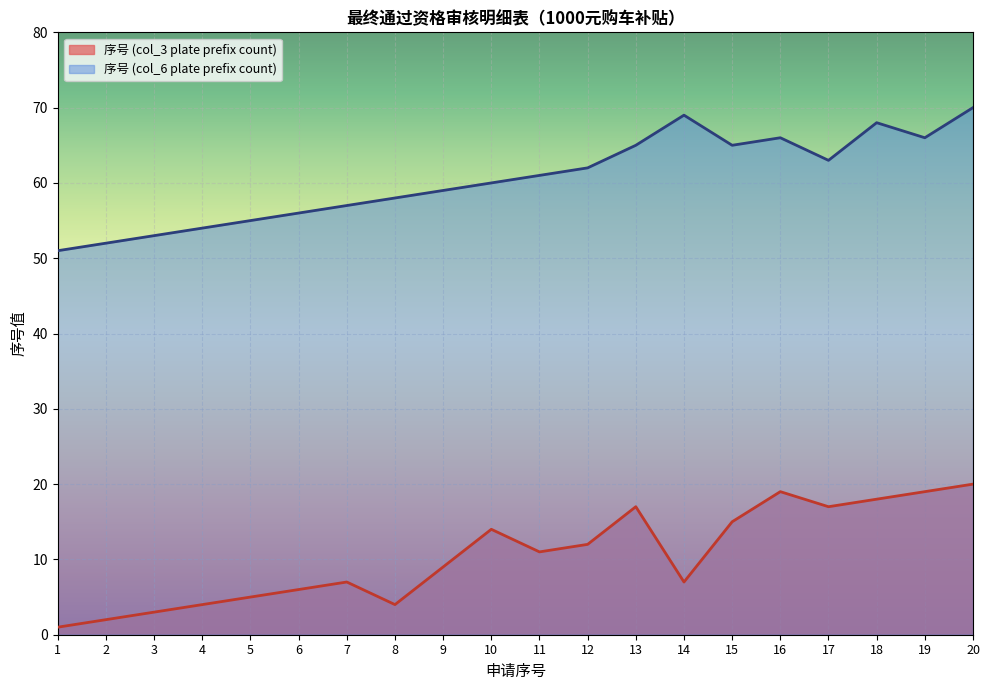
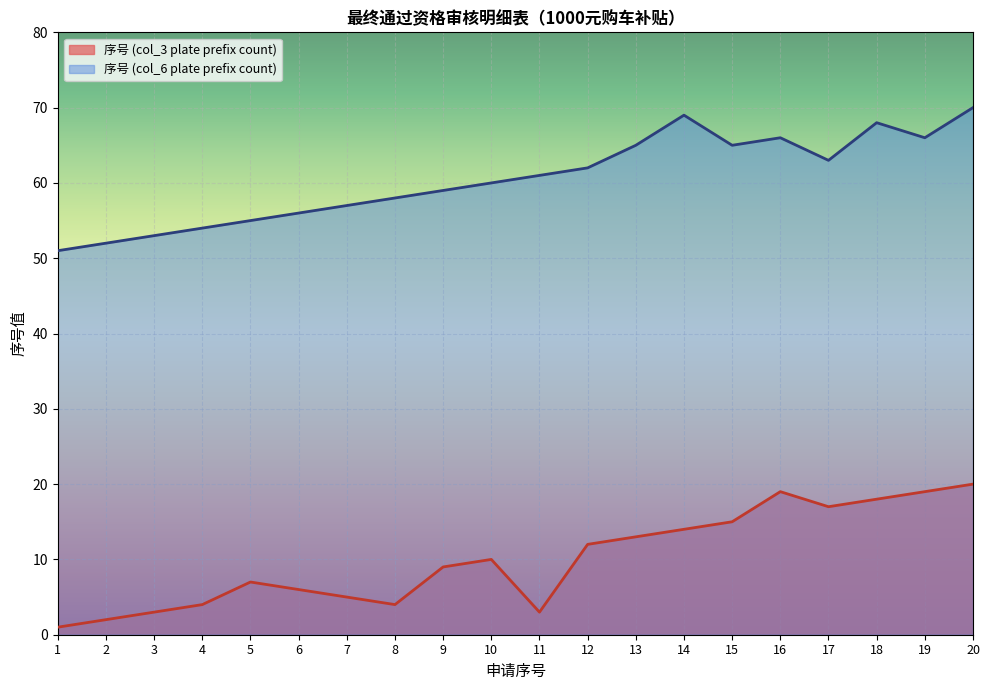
序号 (col_3 plate prefix count), 5: 5 -> 7
序号 (col_3 plate prefix count), 7: 7 -> 5
序号 (col_3 plate prefix count), 10: 14 -> 10
序号 (col_3 plate prefix count), 11: 11 -> 3
序号 (col_3 plate prefix count), 13: 17 -> 13
序号 (col_3 plate prefix count), 14: 7 -> 14
